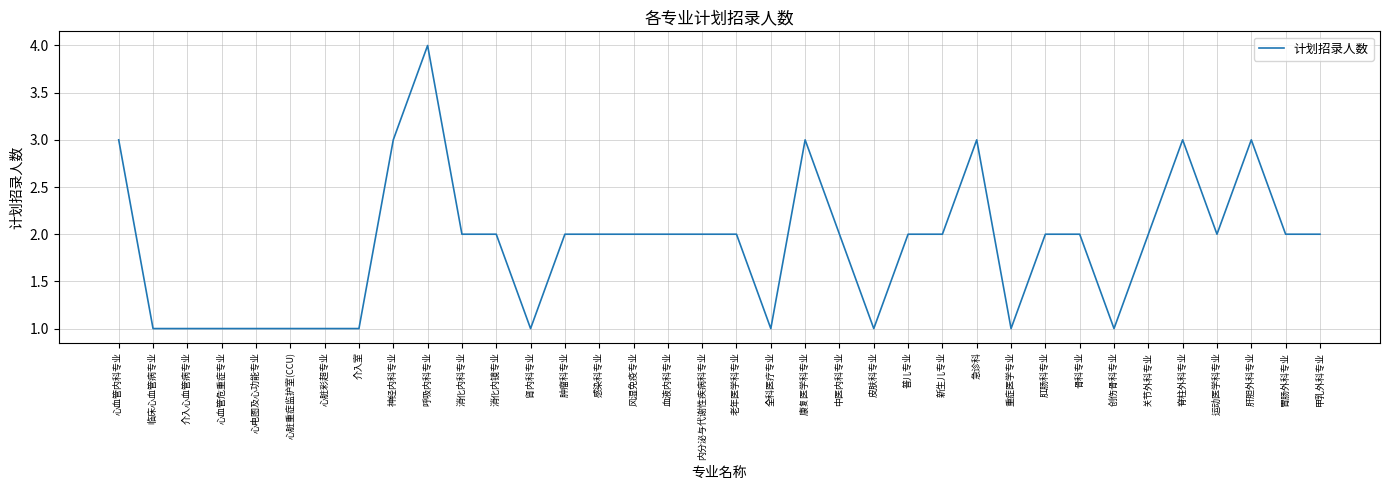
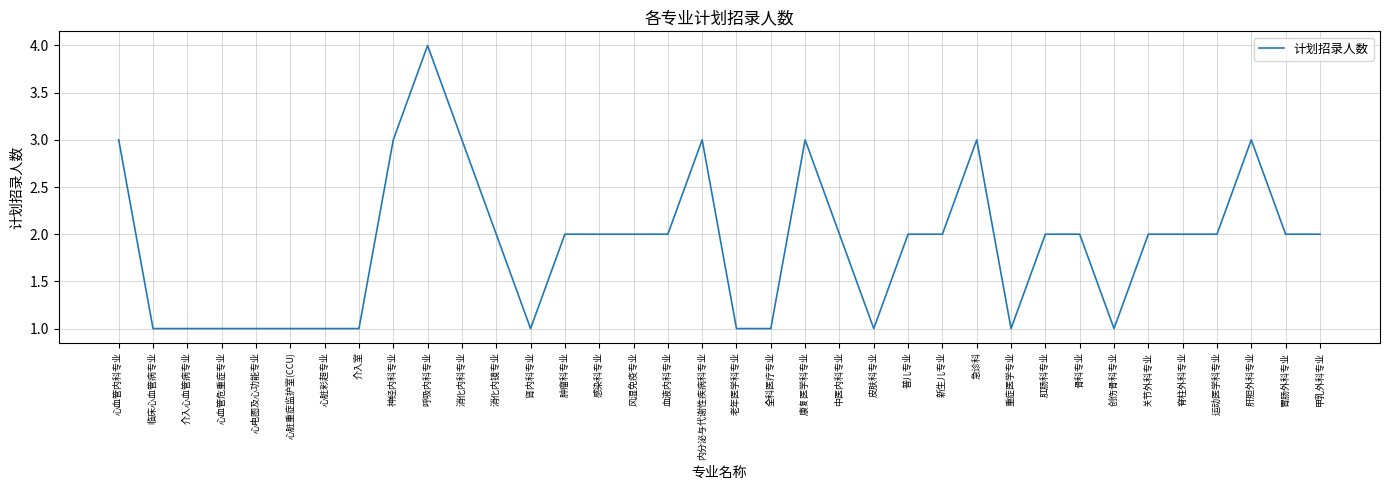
消化内科专业: 2 -> 3
内分泌与代谢性疾病科专业: 2 -> 3
老年医学科专业: 2 -> 1
脊柱外科专业: 3 -> 2
